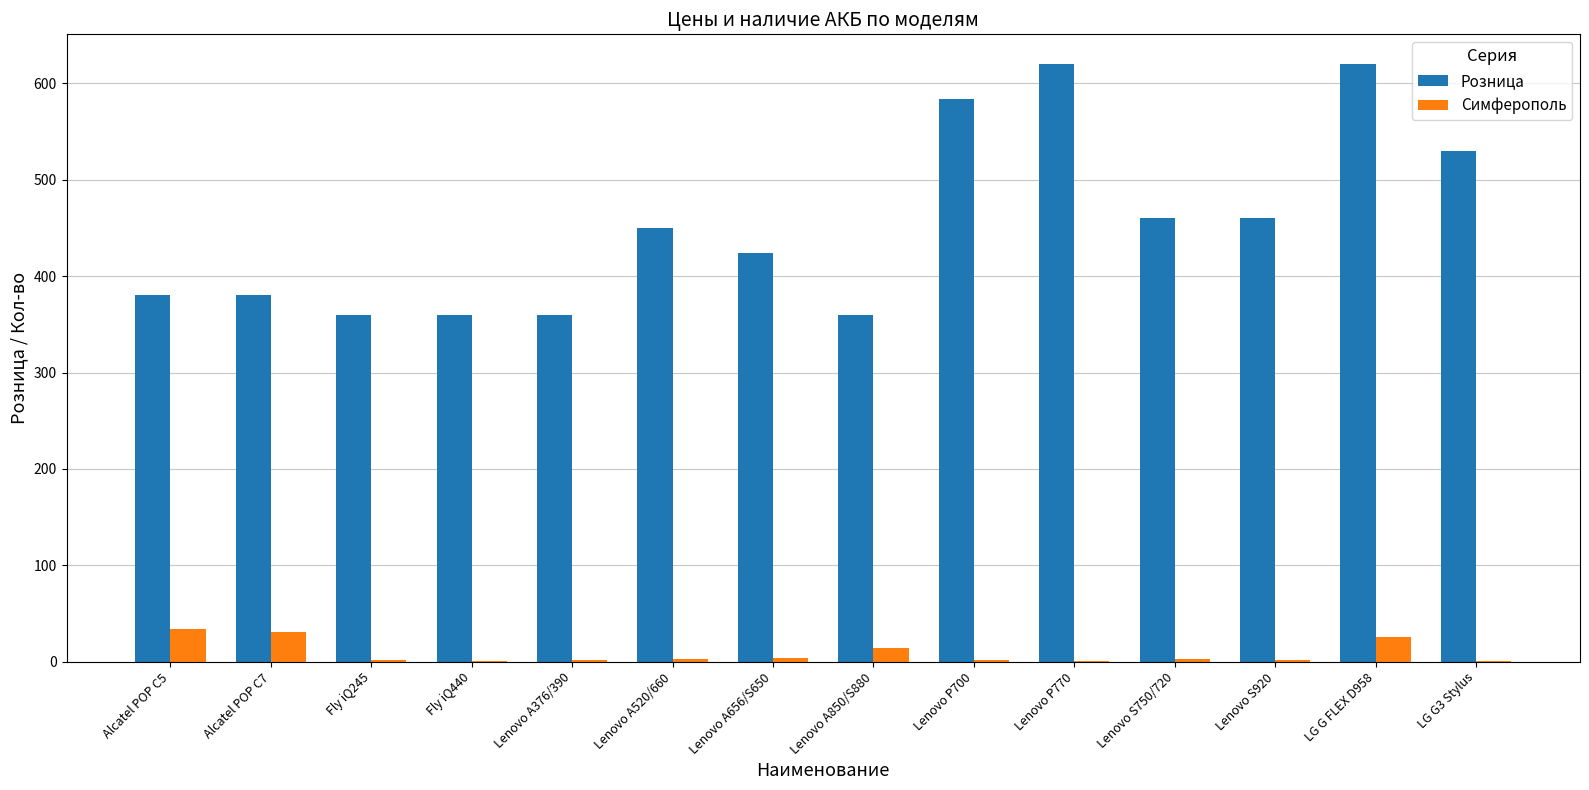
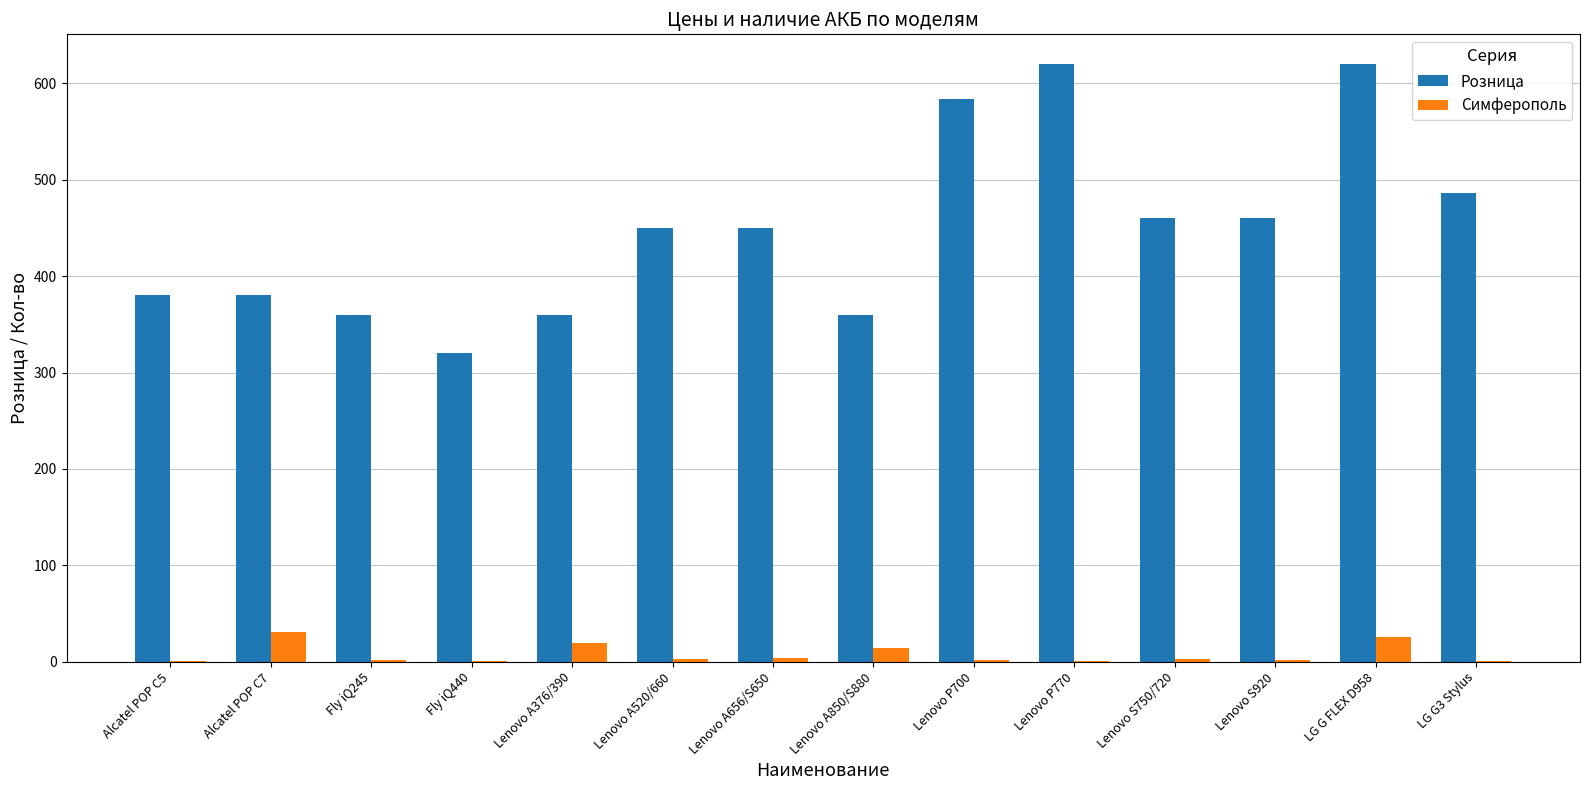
Симферополь, Alcatel POP C5: 30 -> 0
Розница, Fly iQ440: 360 -> 320
Симферополь, Lenovo A376/390: 0 -> 20
Розница, Lenovo A656/S650: 420 -> 450
Розница, LG G3 Stylus: 530 -> 490
